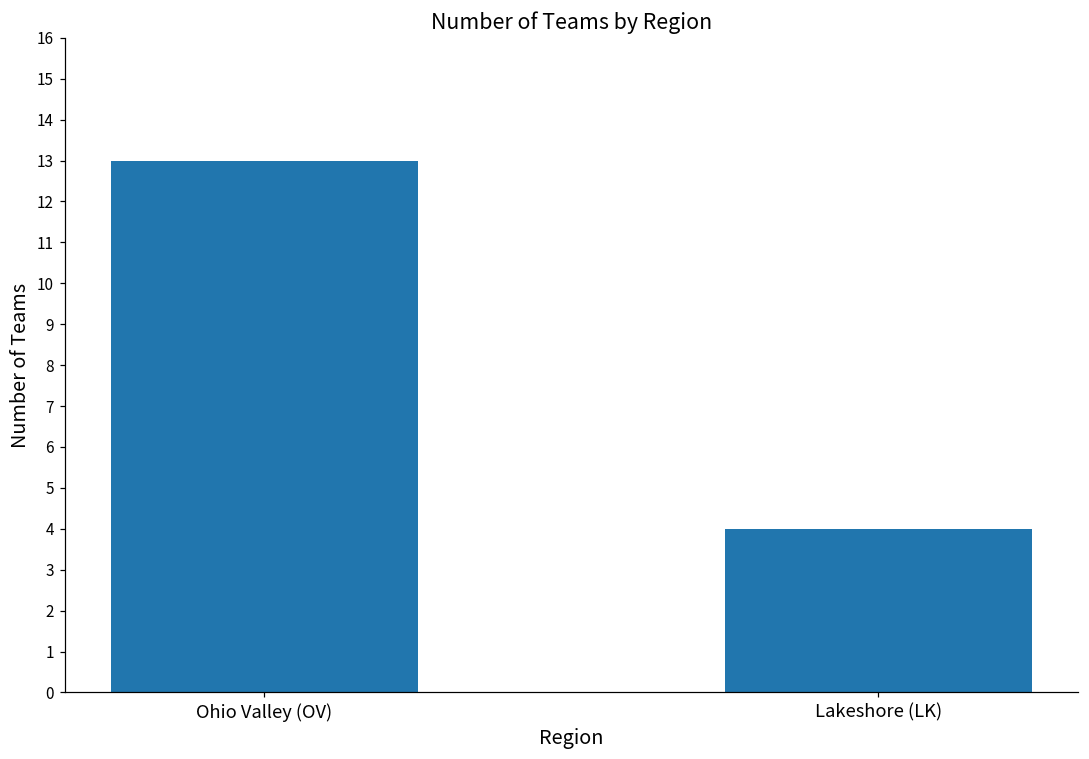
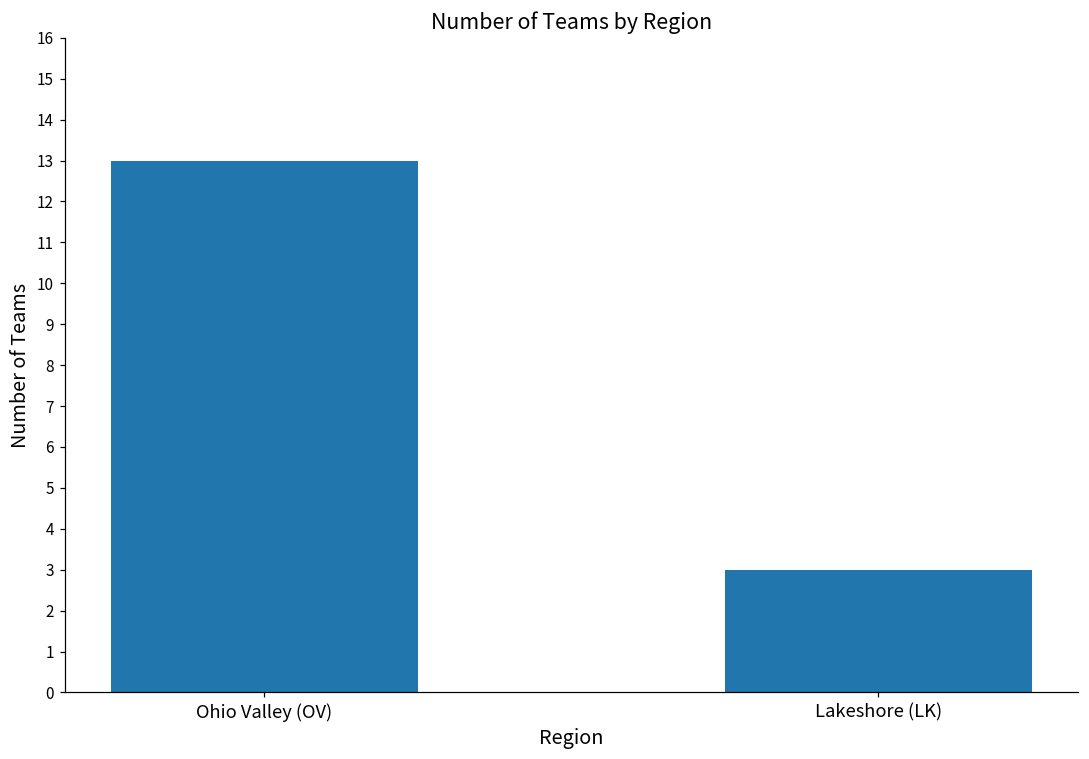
Lakeshore (LK): 4 -> 3
